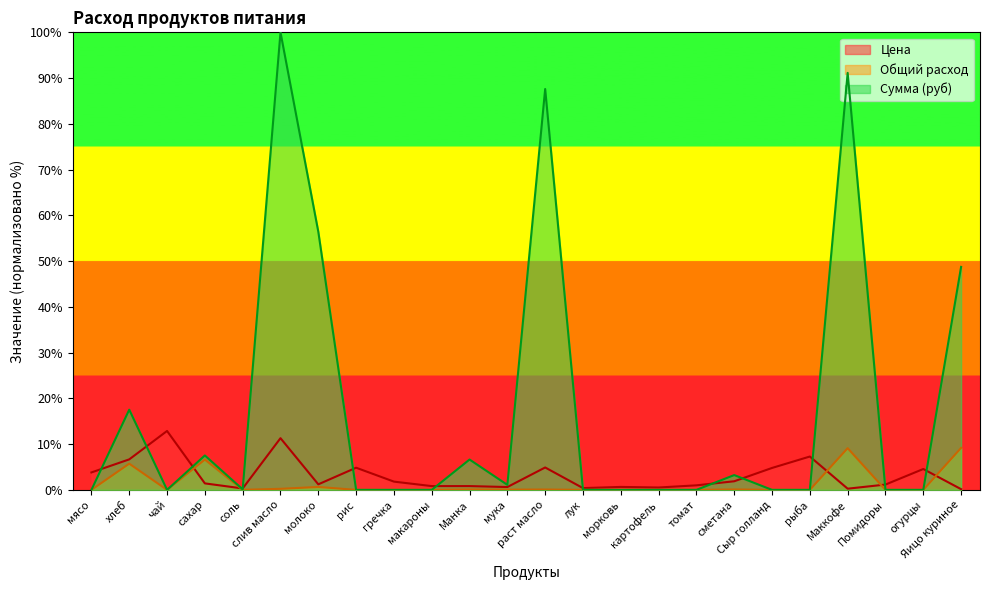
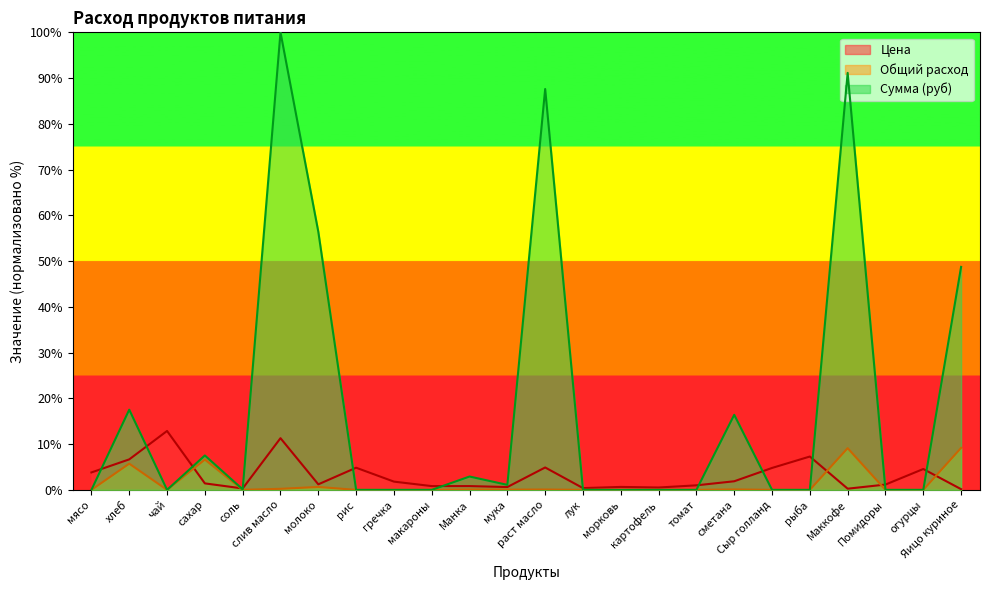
Сумма (руб), Манка: 7% -> 3%
Сумма (руб), сметана: 3% -> 16%
